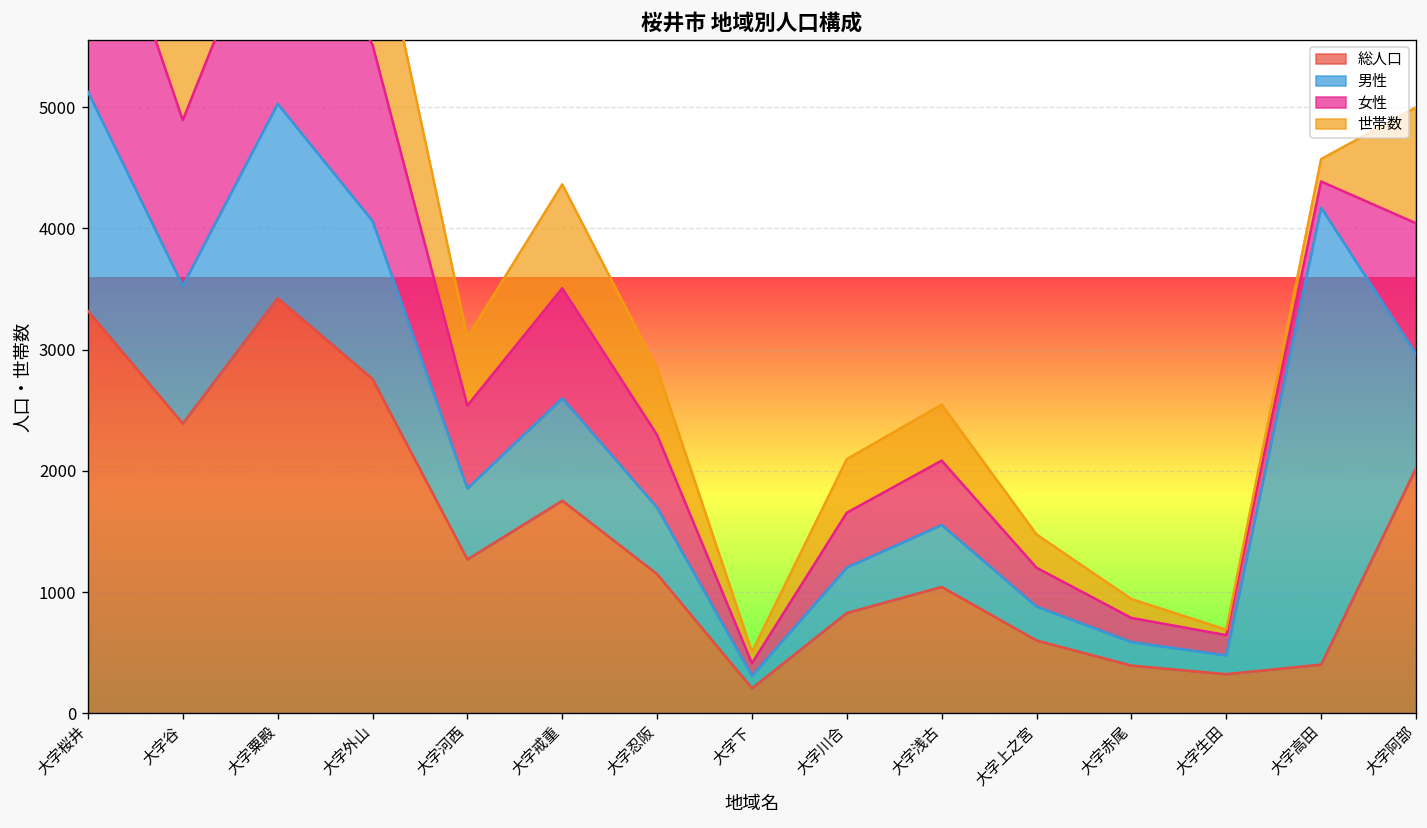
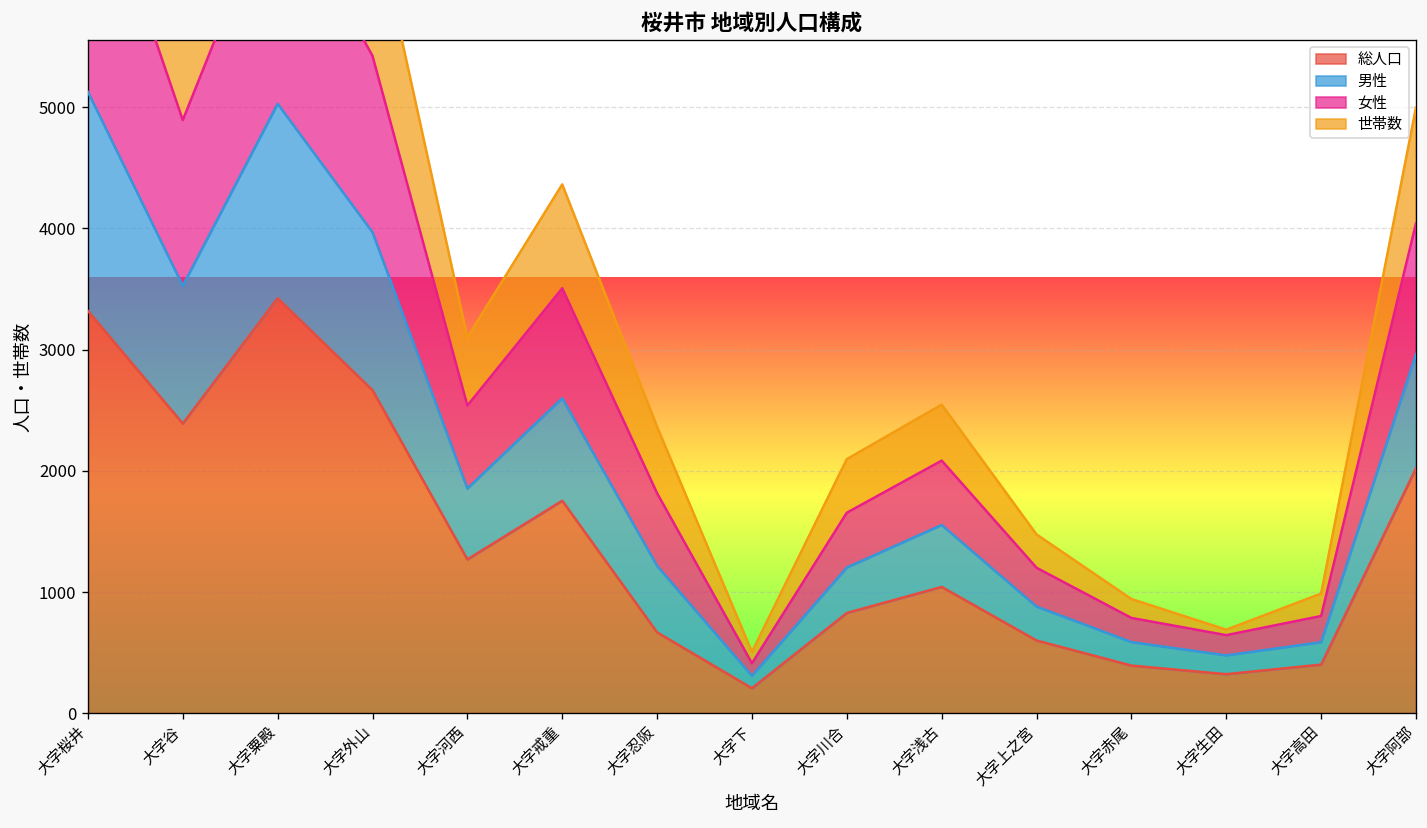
総人口, 大字外山: 2760 -> 2670
総人口, 大字忍阪: 1150 -> 670
男性, 大字高田: 3770 -> 190
